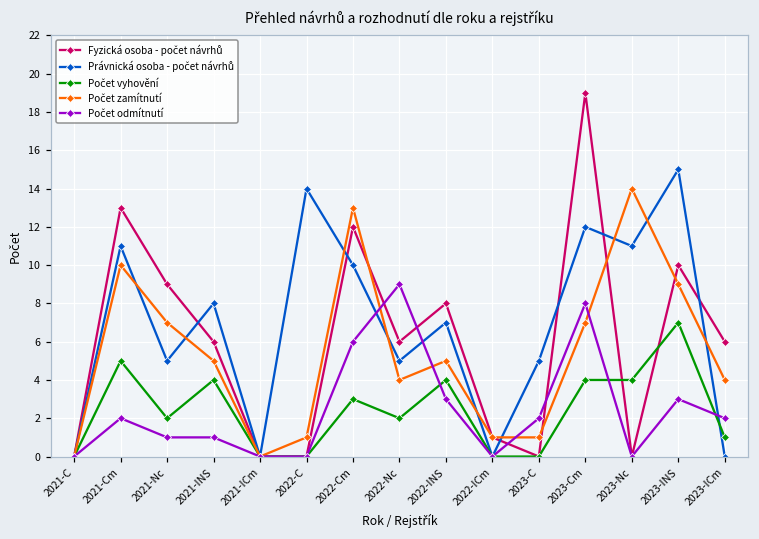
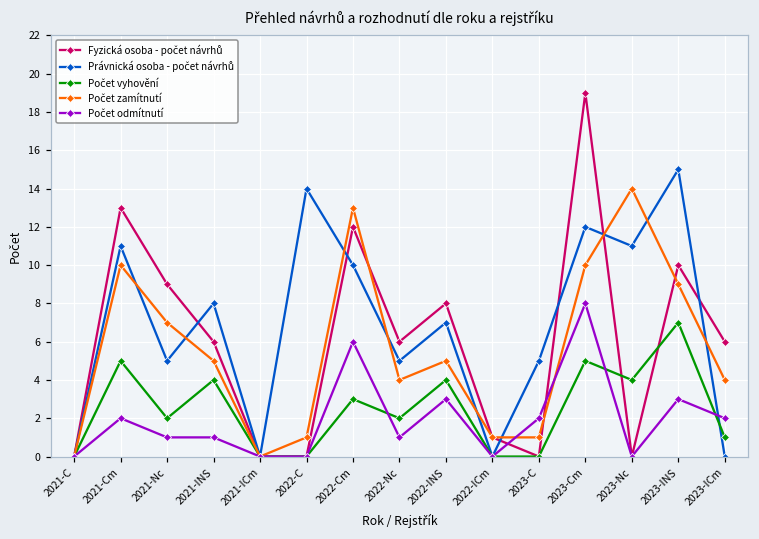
Počet odmítnutí, 2022-Nc: 9 -> 1
Počet vyhovění, 2023-Cm: 4 -> 5
Počet zamítnutí, 2023-Cm: 7 -> 10
